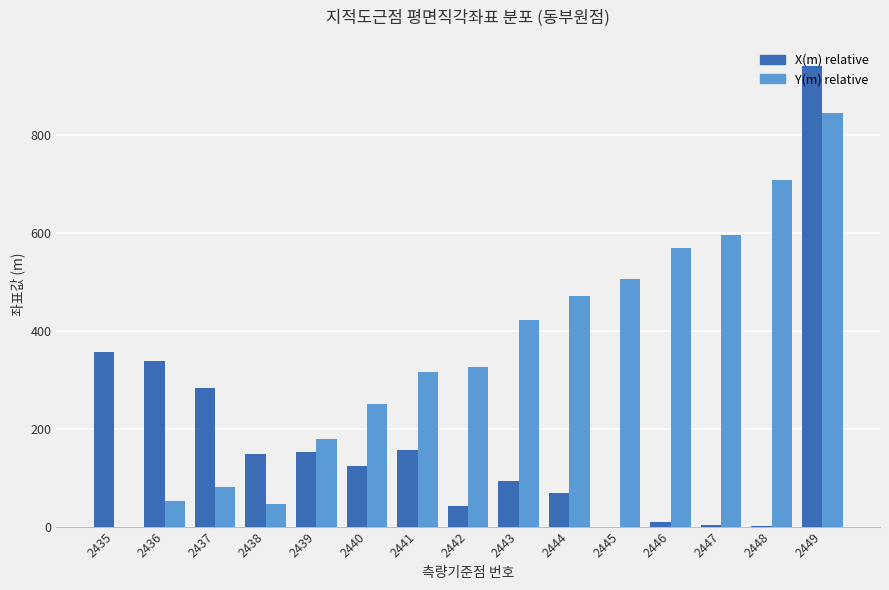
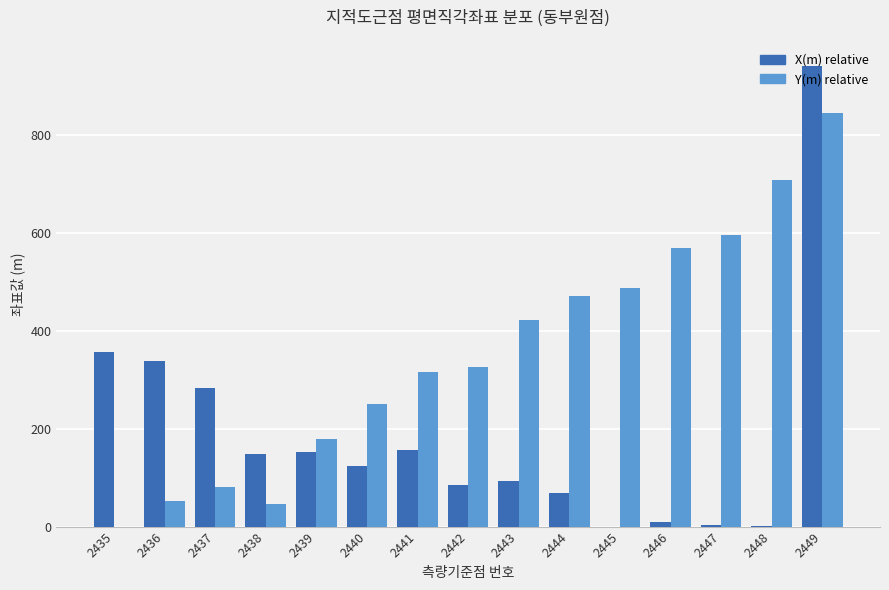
X(m) relative, 2442: 40 -> 90
Y(m) relative, 2445: 510 -> 490
